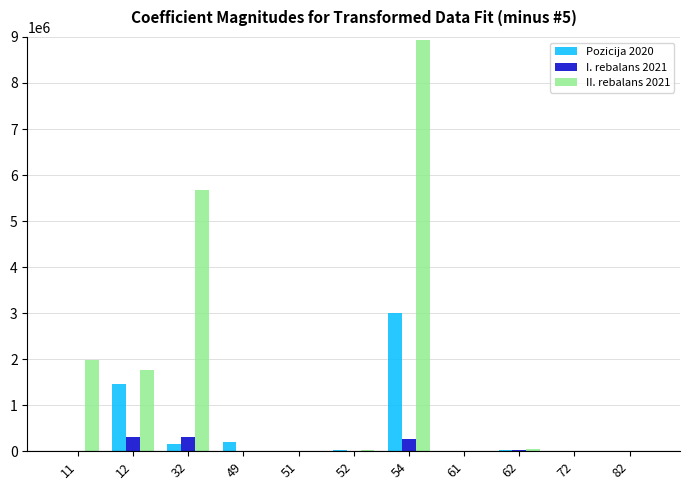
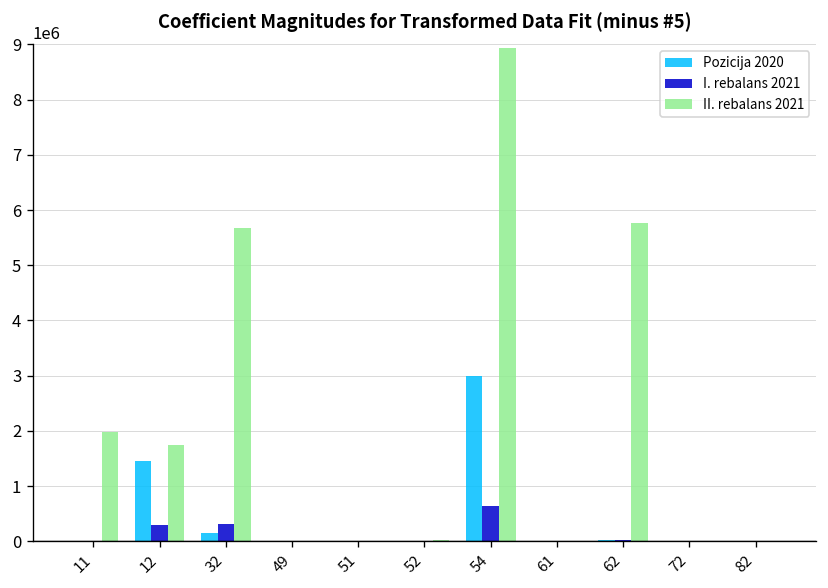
Pozicija 2020, 49: 200000 -> 0
I. rebalans 2021, 54: 300000 -> 600000
II. rebalans 2021, 62: 0 -> 5800000
